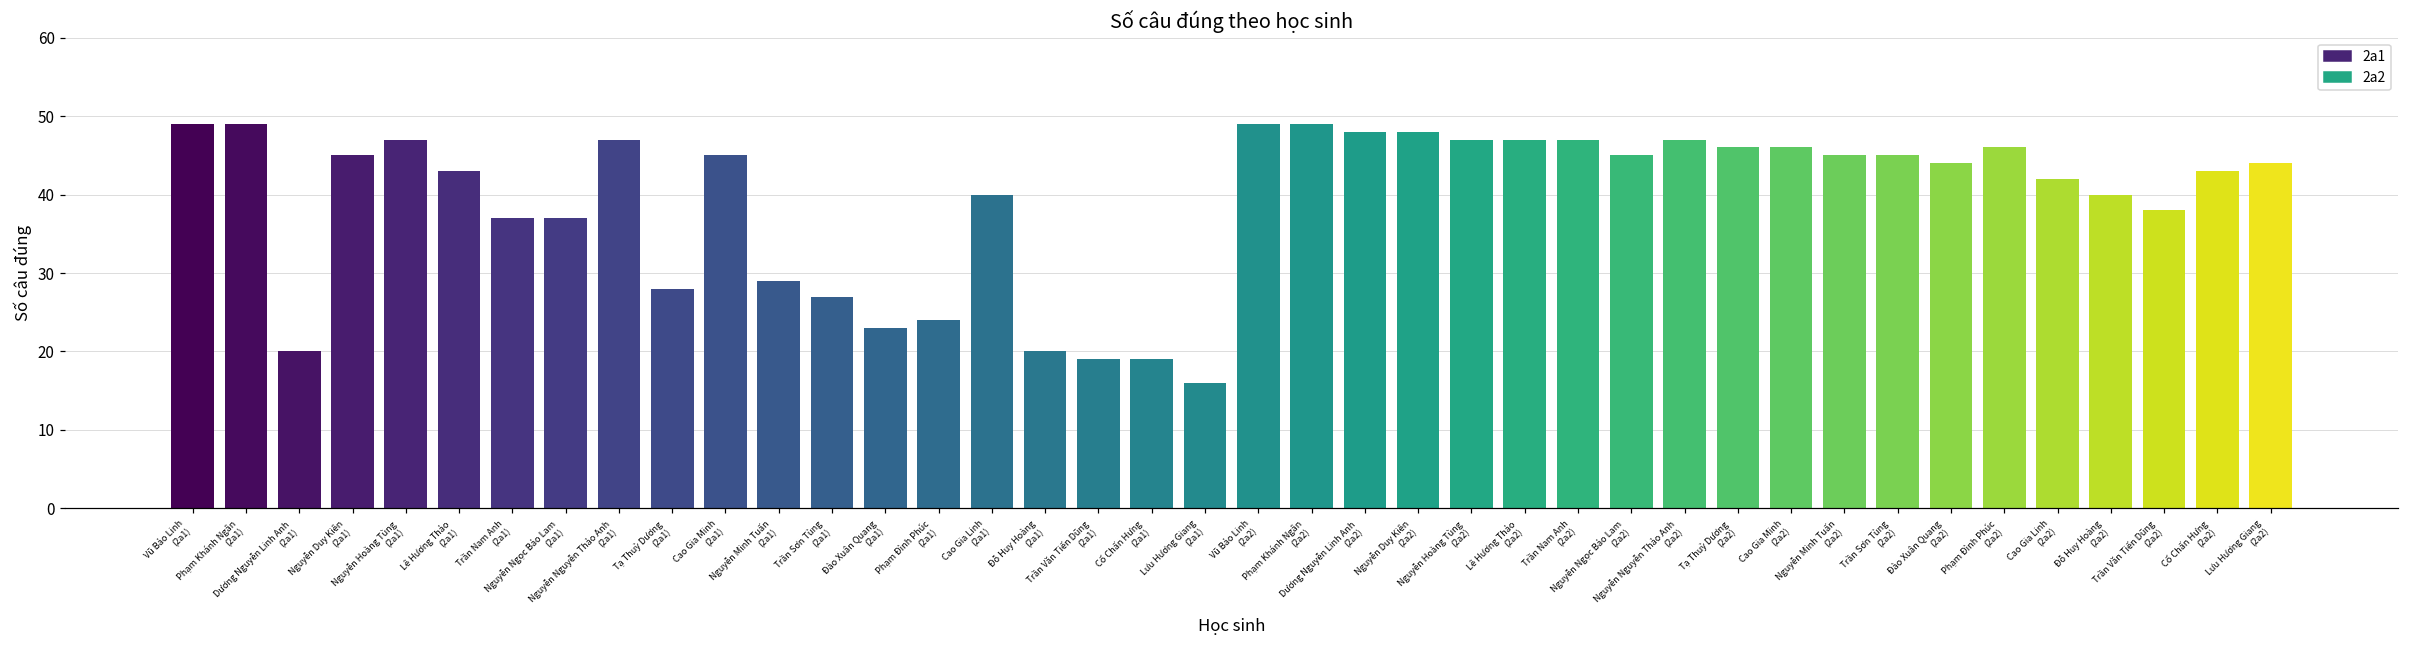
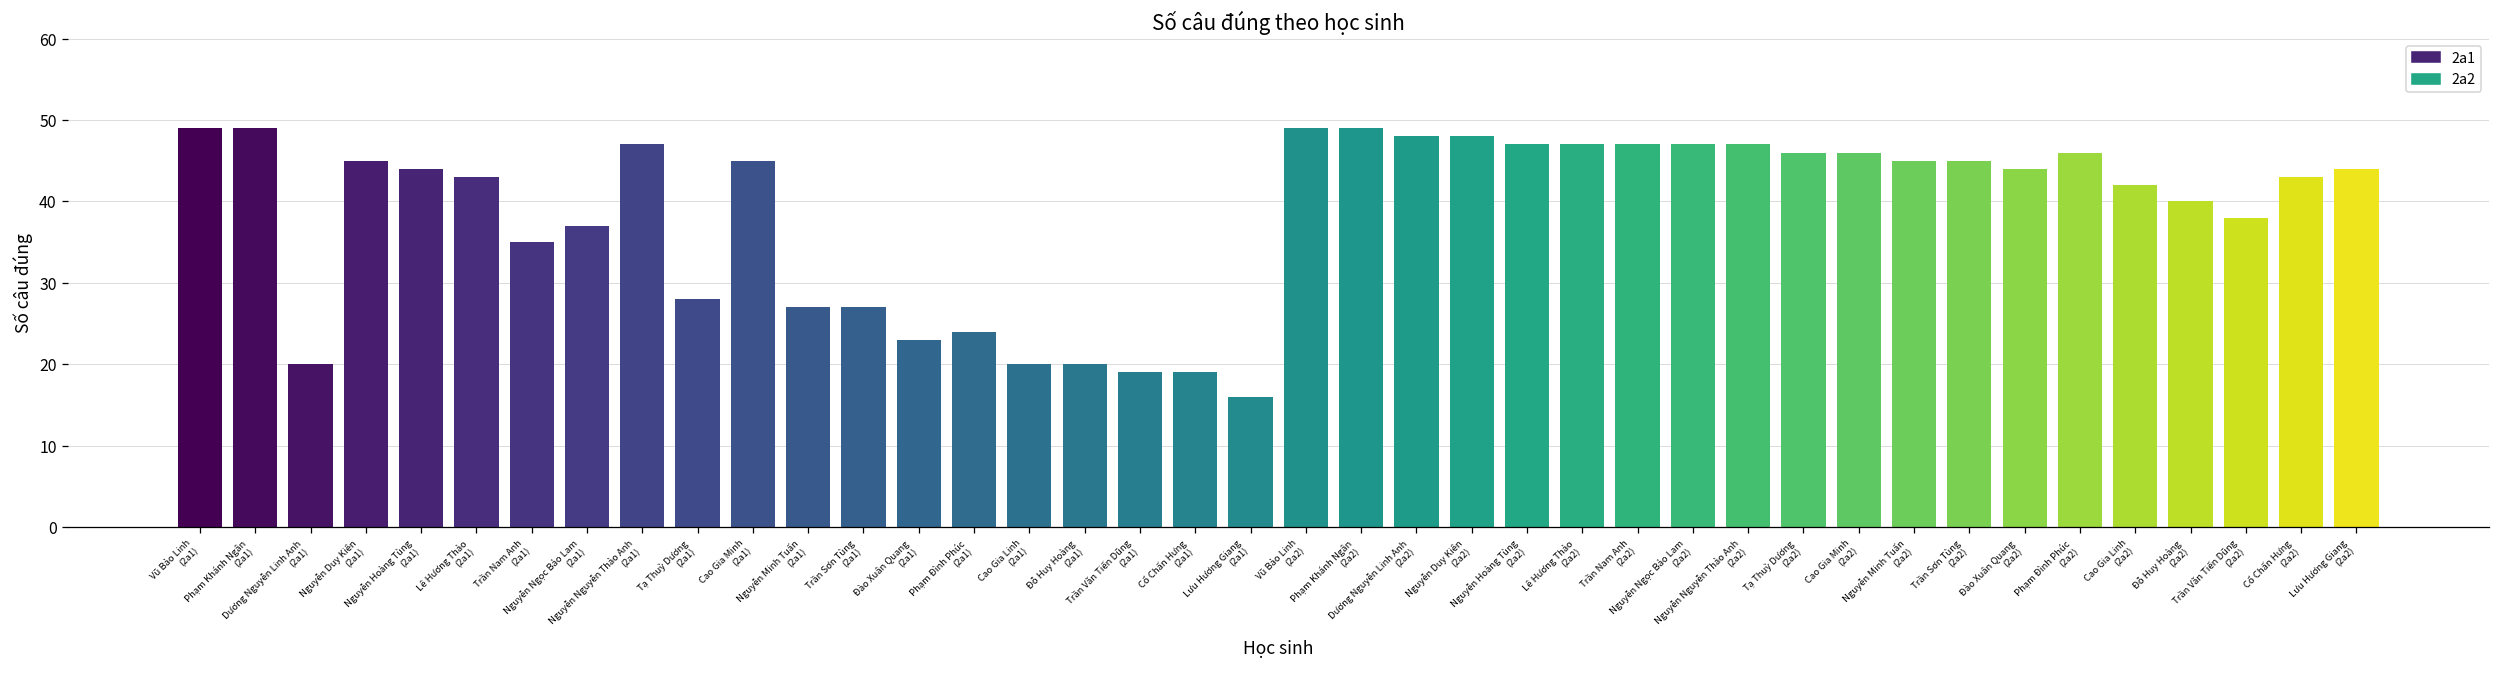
Nguyễn Hoàng Tùng (2a1): 47 -> 44
Trần Nam Anh (2a1): 37 -> 35
Nguyễn Minh Tuấn (2a1): 29 -> 27
Cao Gia Linh (2a1): 40 -> 20
Nguyễn Ngọc Bảo Lam (2a2): 45 -> 47
